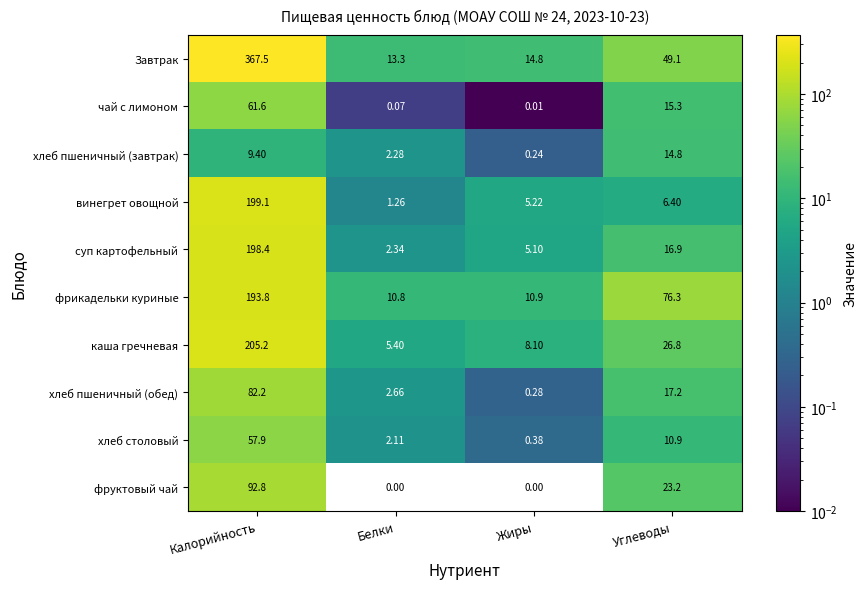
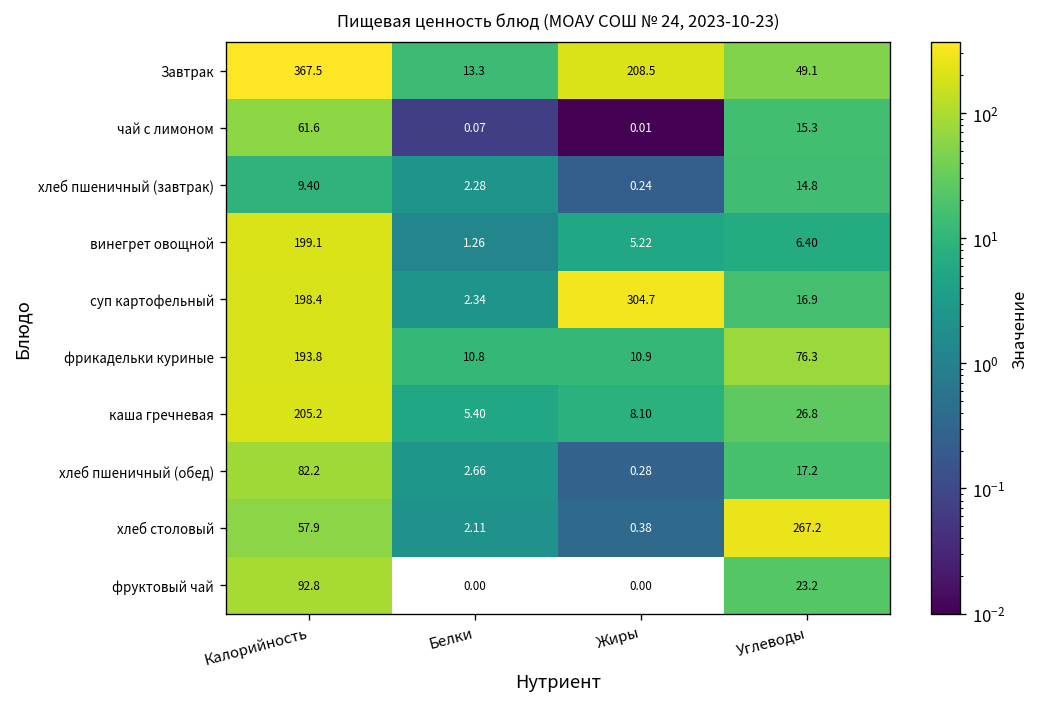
Завтрак, Жиры: 14.8 -> 208.5
суп картофельный, Жиры: 5.10 -> 304.7
хлеб столовый, Углеводы: 10.9 -> 267.2
